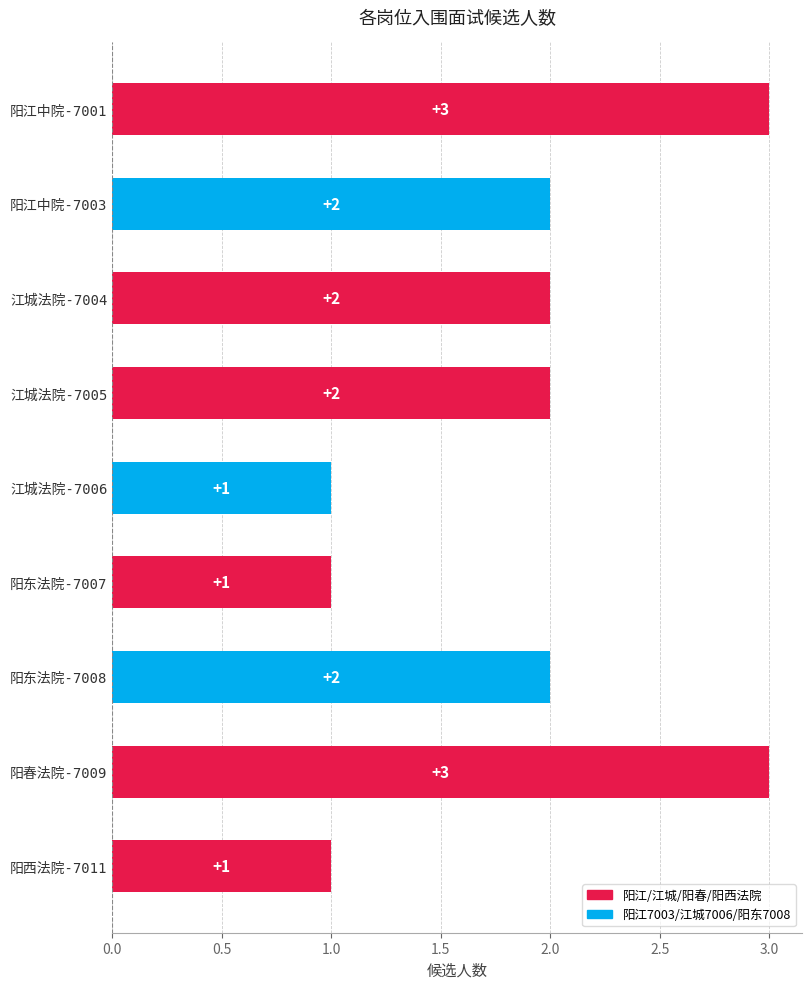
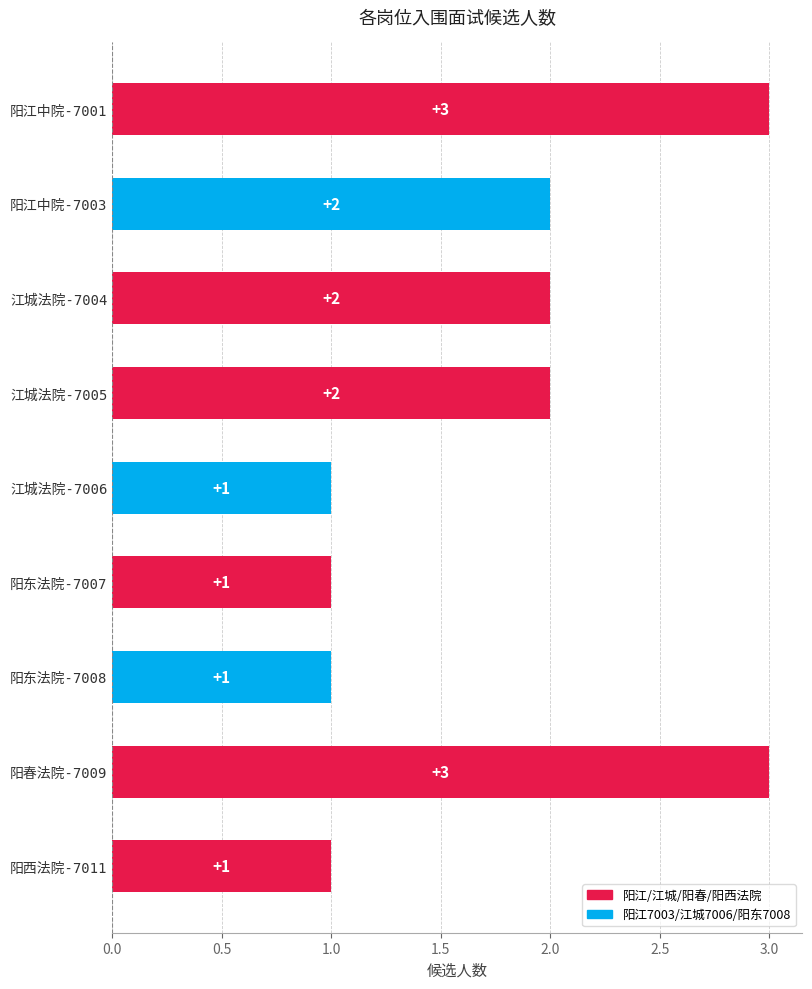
阳东法院-7008: +2 -> +1
